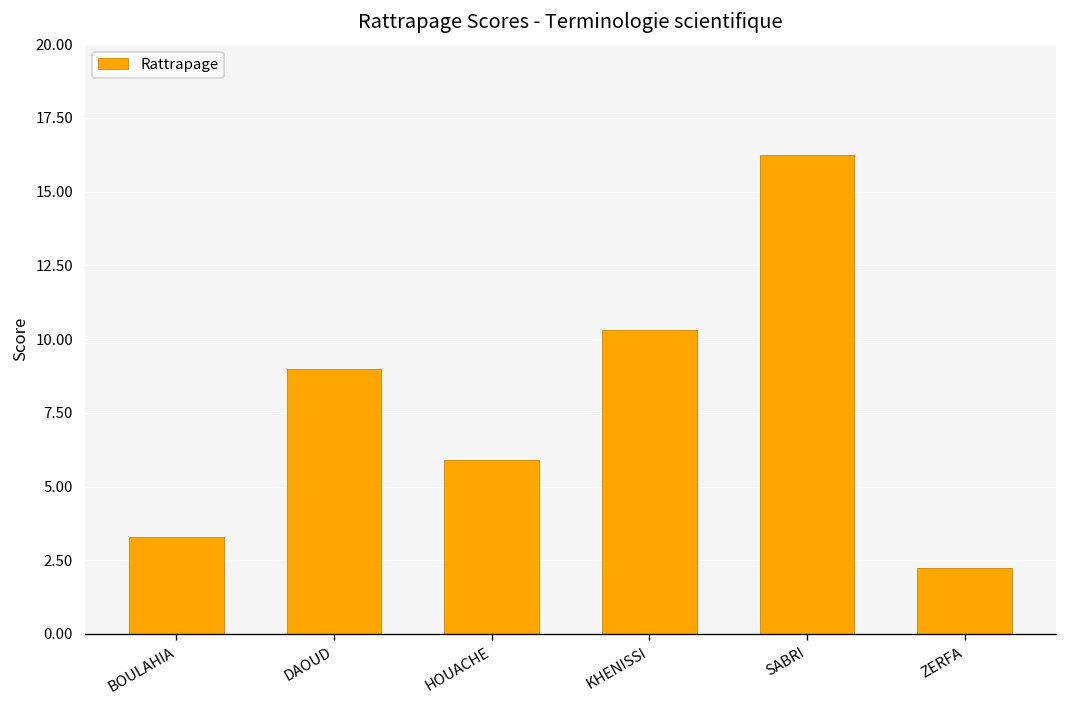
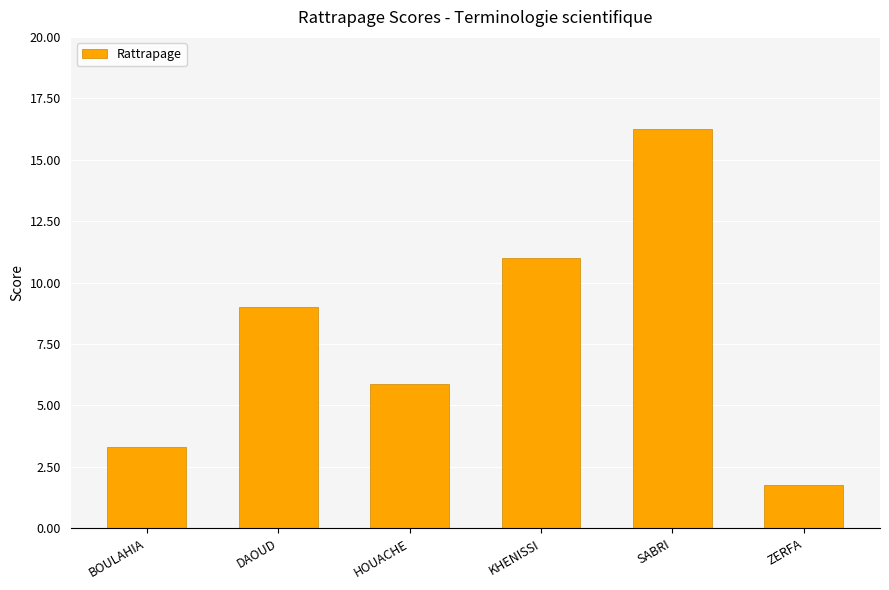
KHENISSI: 10.3 -> 11.0
ZERFA: 2.3 -> 1.8
